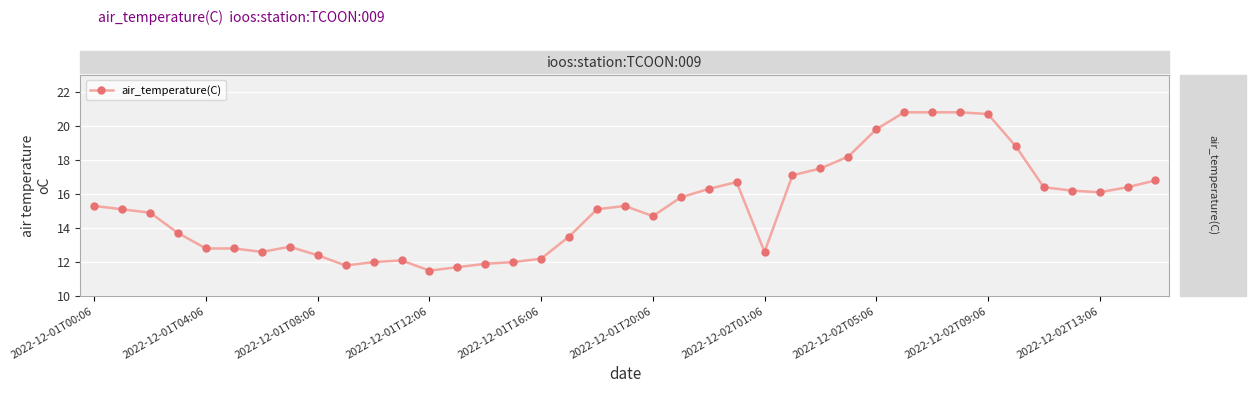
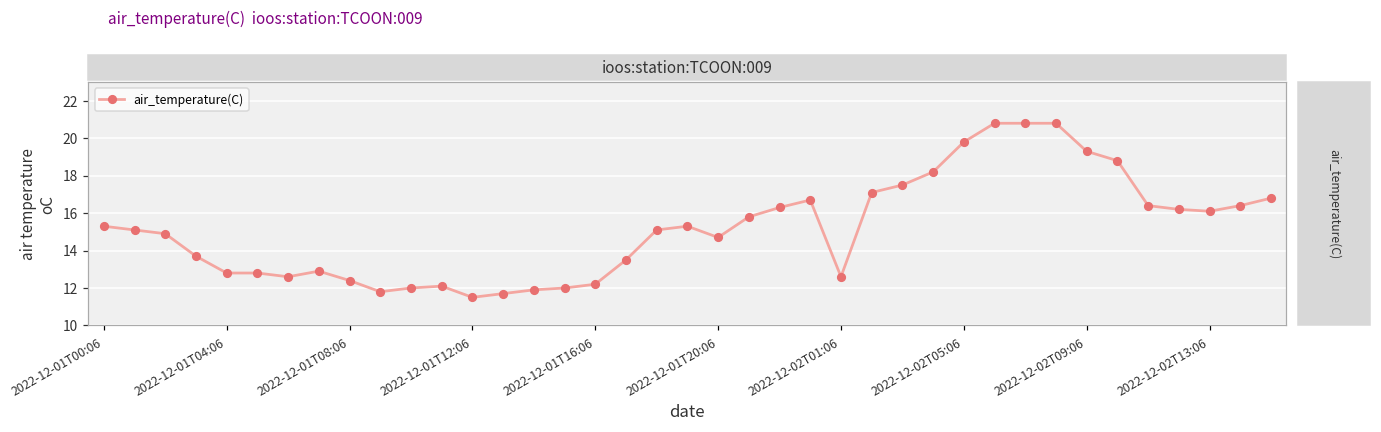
2022-12-02T09:06: 20.7 -> 19.3
